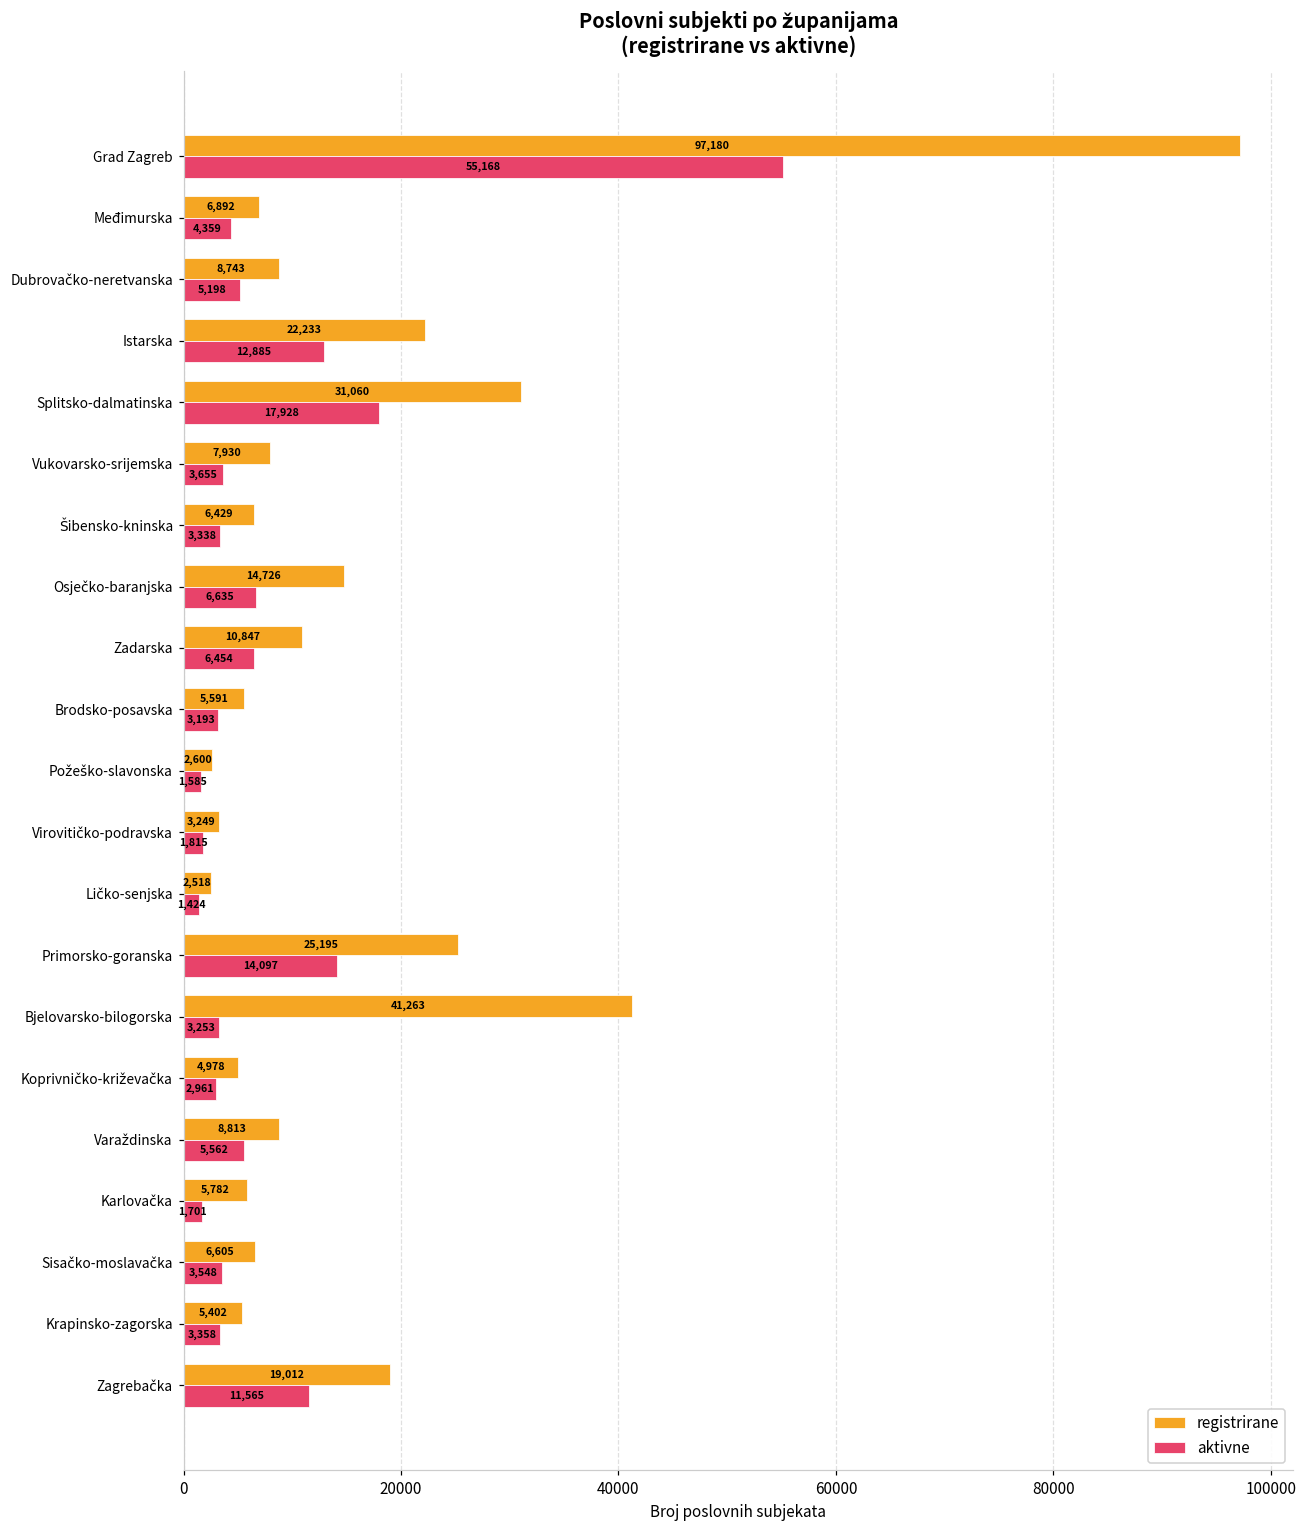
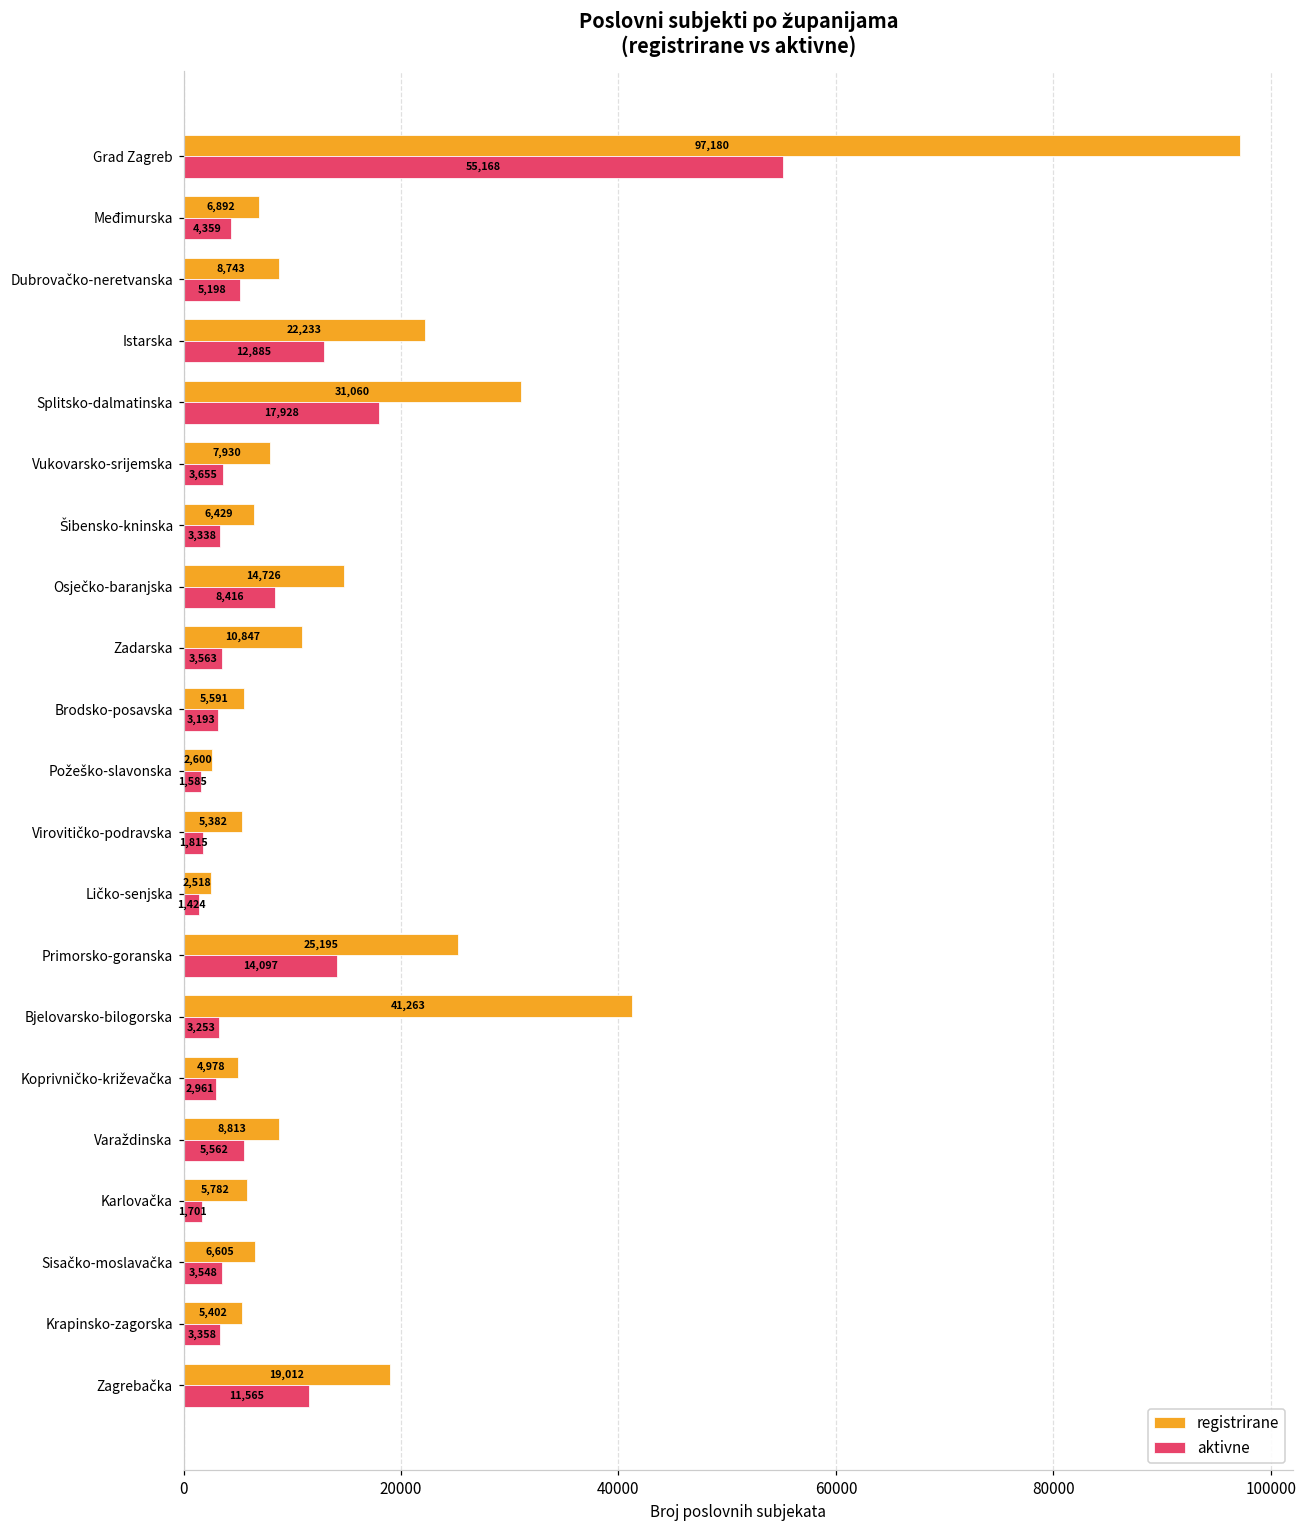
aktivne, Osječko-baranjska: 6,635 -> 8,416
aktivne, Zadarska: 6,454 -> 3,563
registrirane, Virovitičko-podravska: 3,249 -> 5,382
